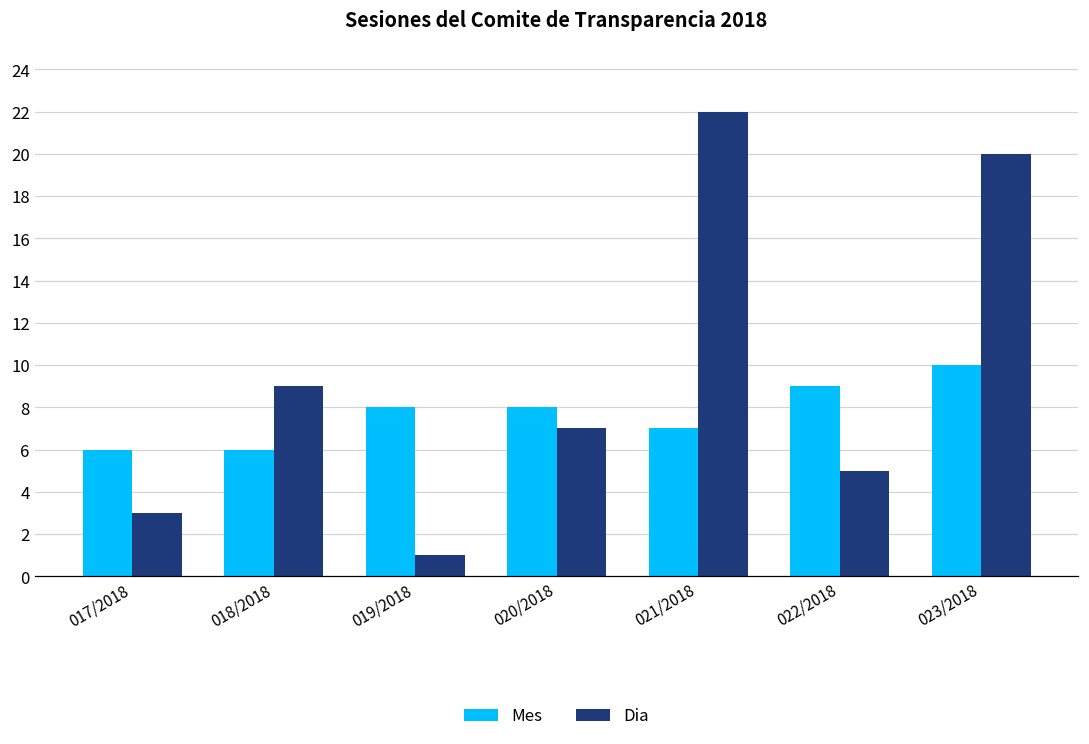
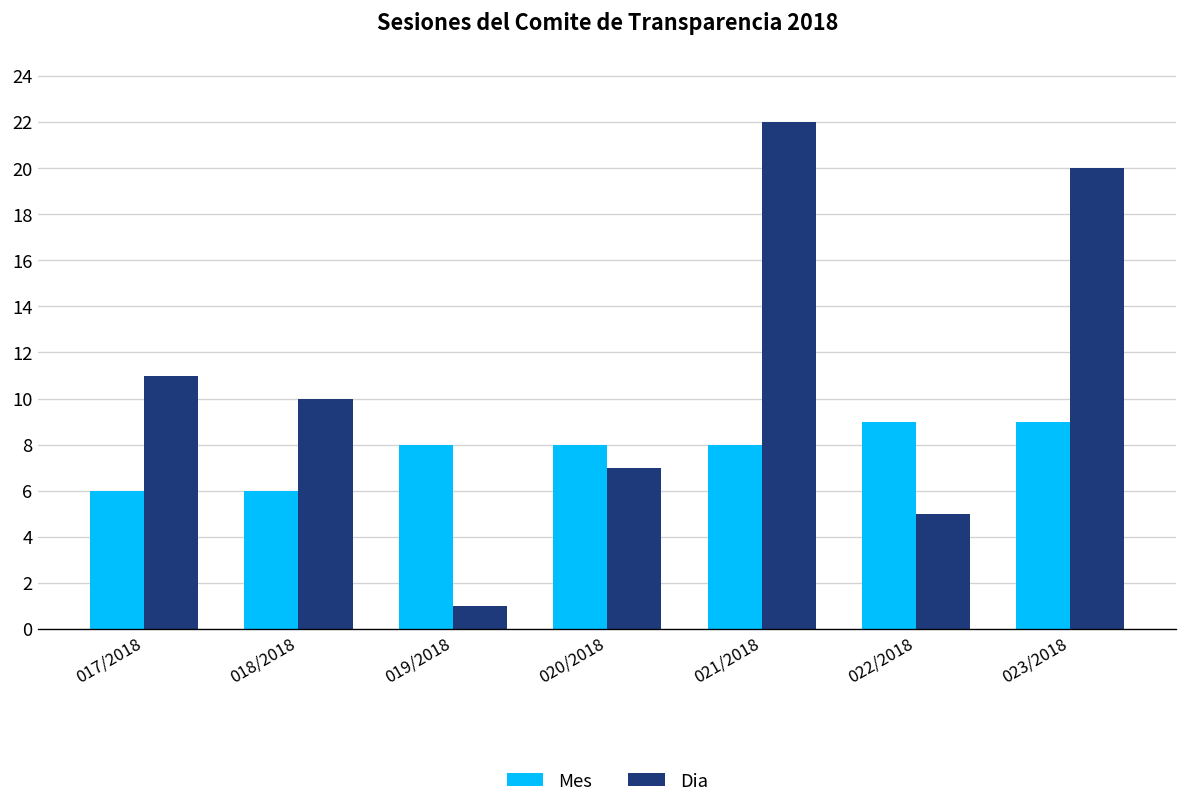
Dia, 017/2018: 3 -> 11
Dia, 018/2018: 9 -> 10
Mes, 021/2018: 7 -> 8
Mes, 023/2018: 10 -> 9
